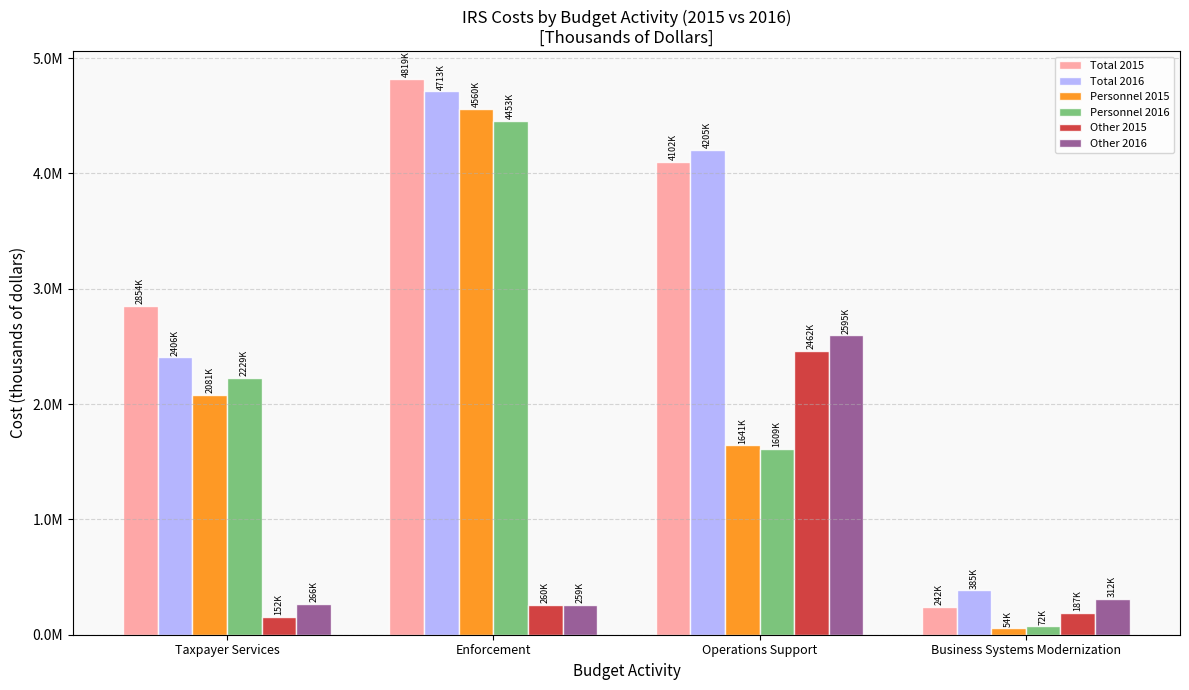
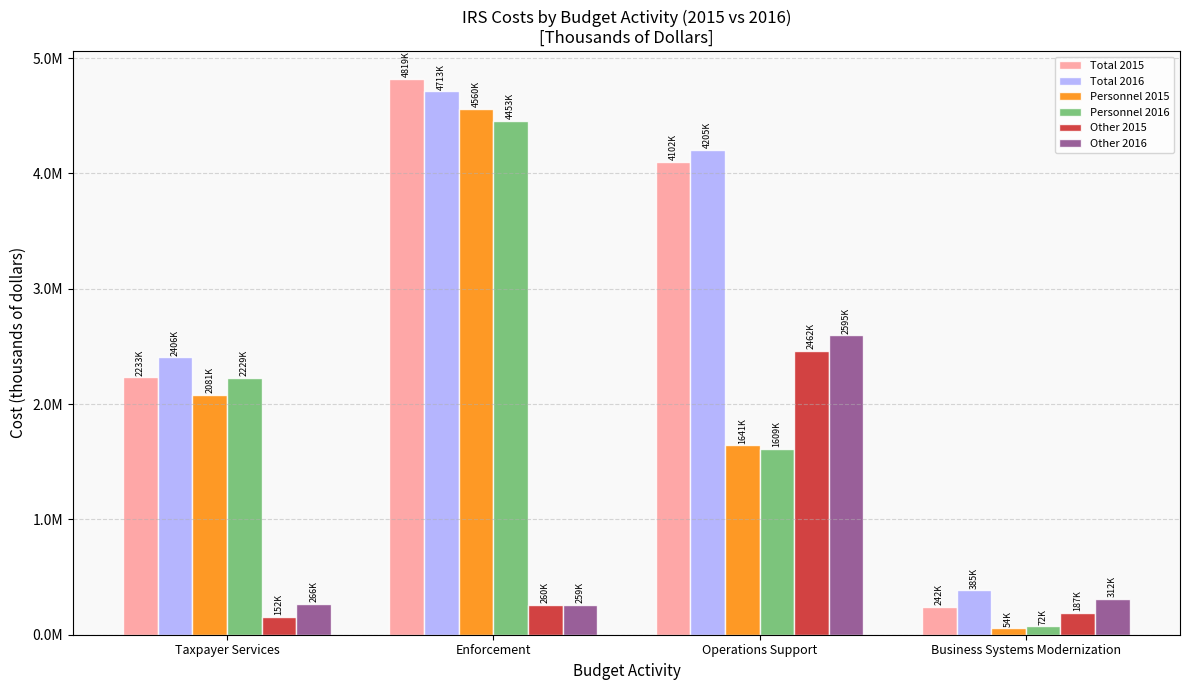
Total 2015, Taxpayer Services: 2854K -> 2233K
